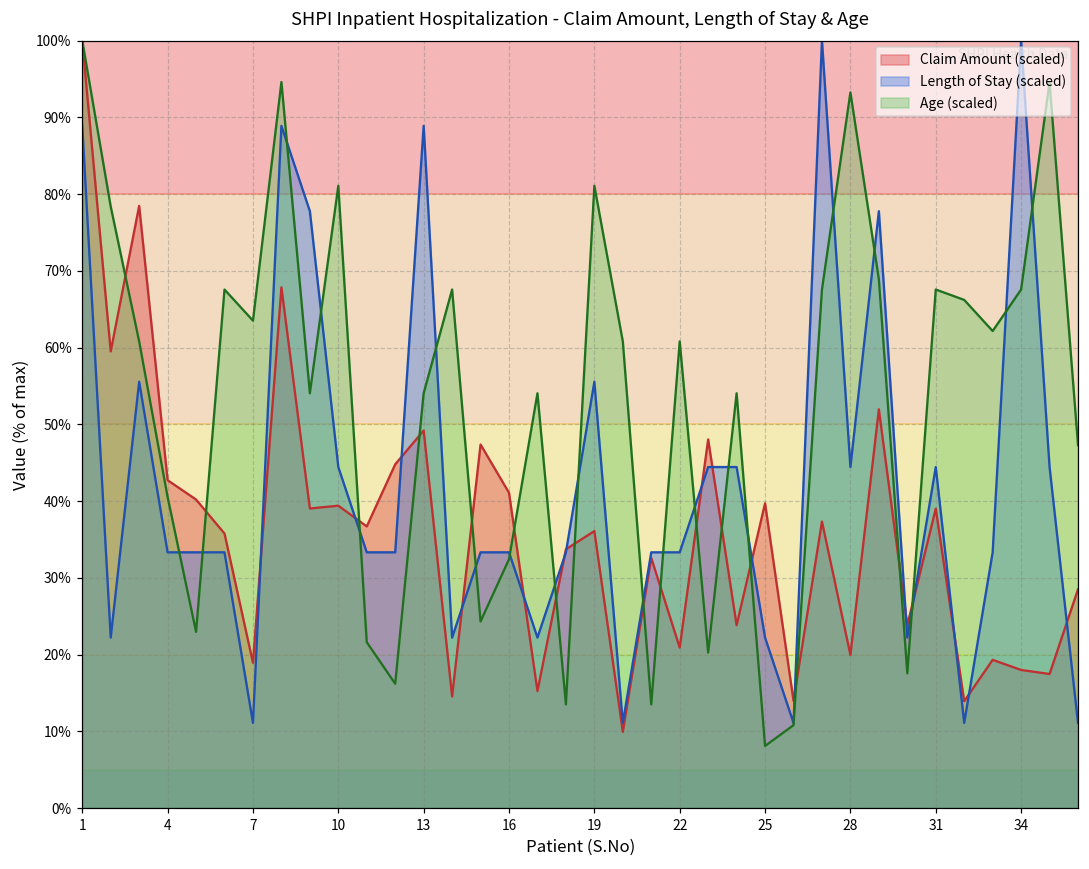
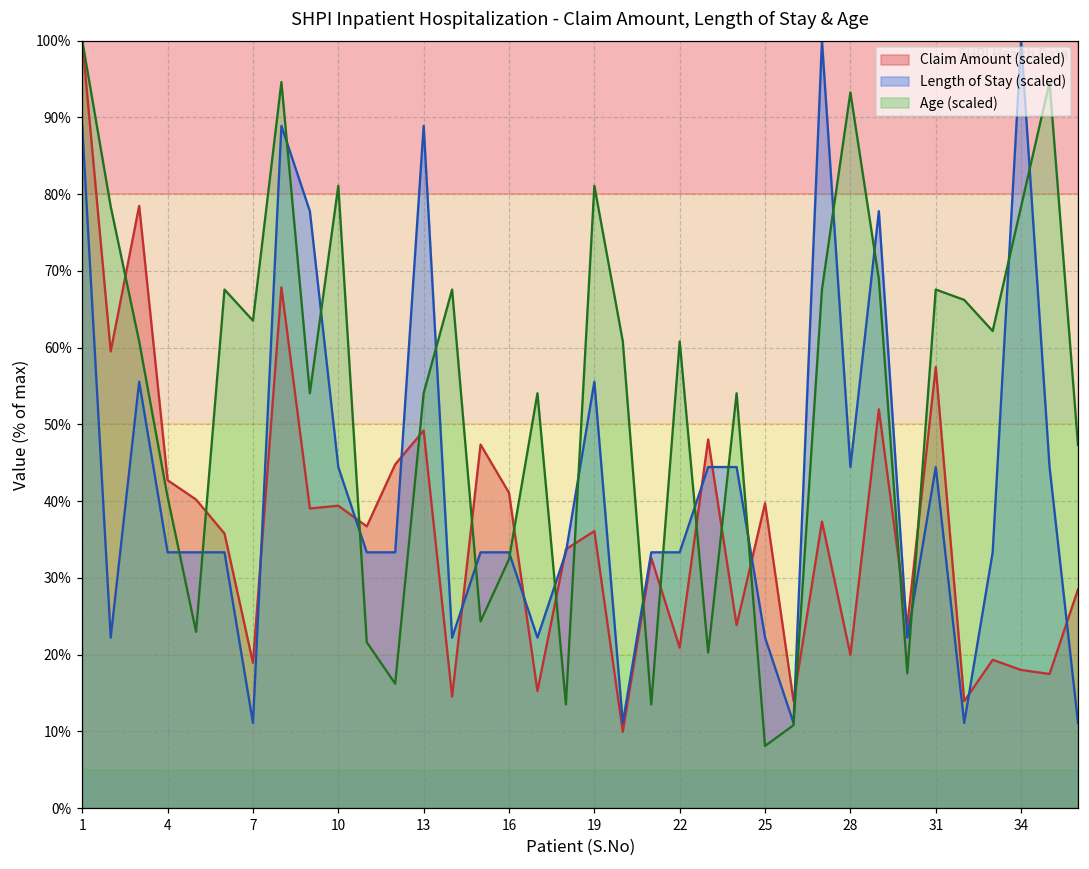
Claim Amount (scaled), 31: 39% -> 57%
Age (scaled), 34: 68% -> 78%
